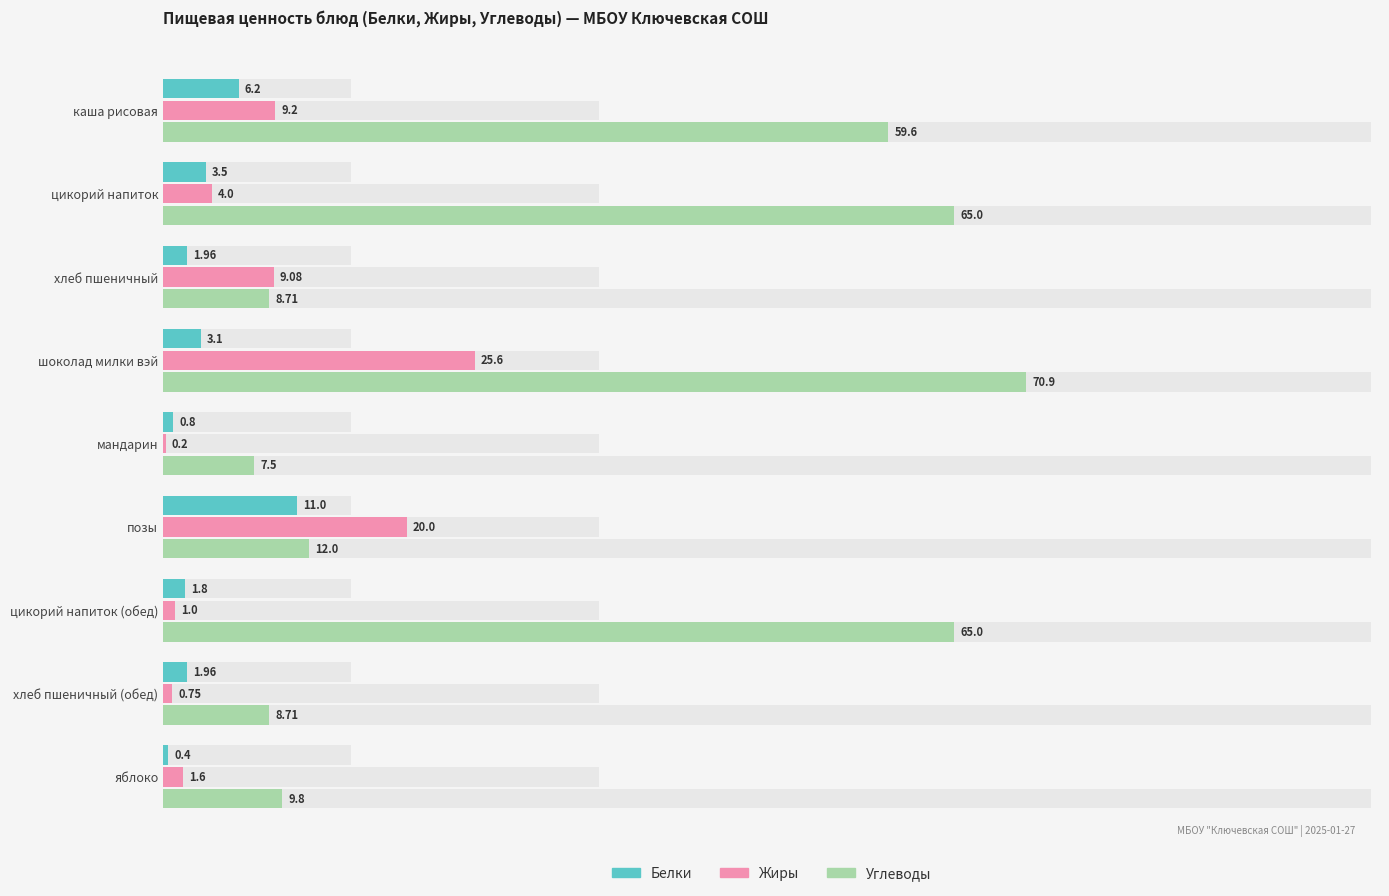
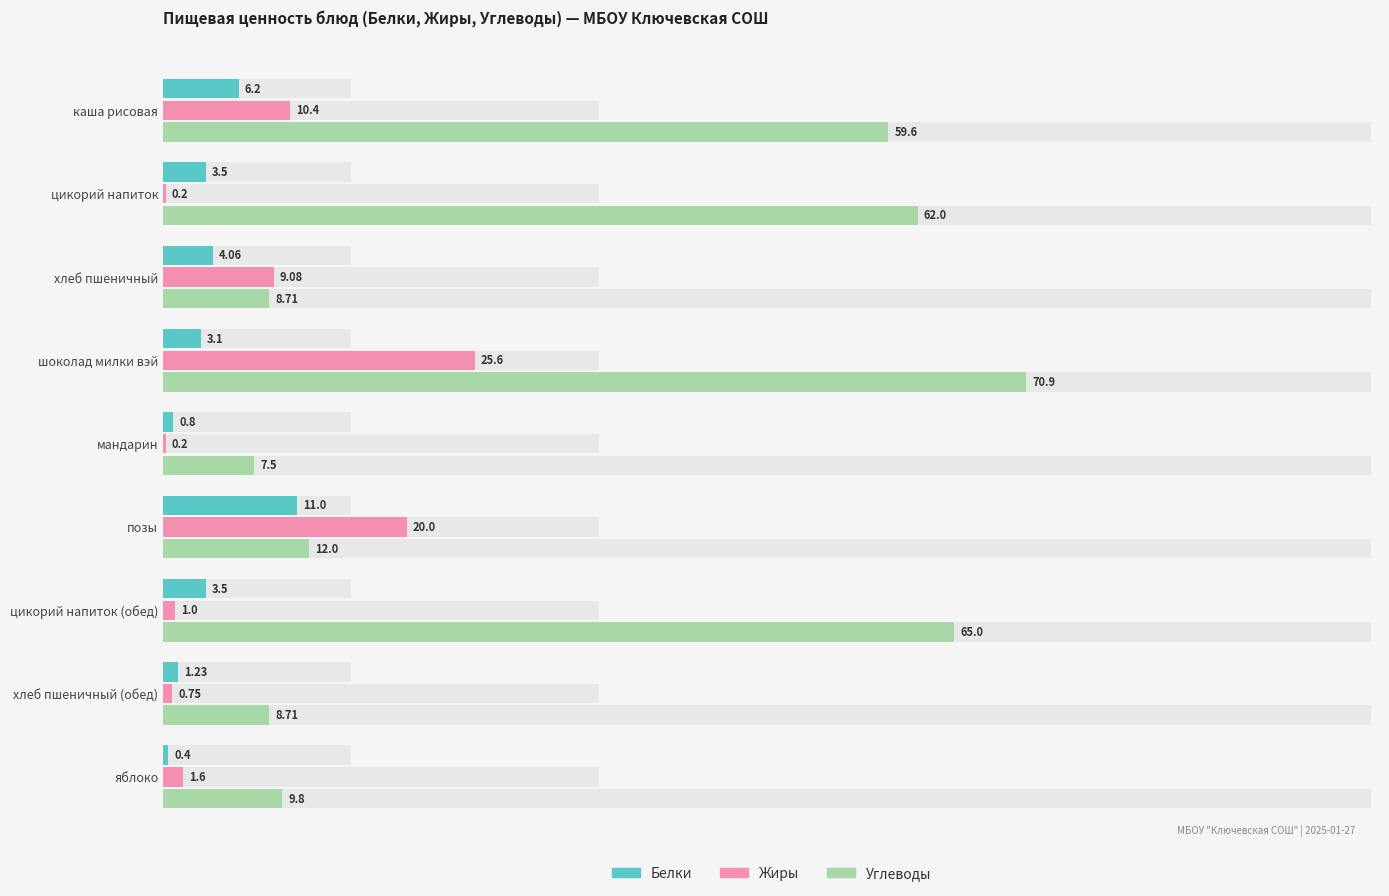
Жиры, каша рисовая: 9.2 -> 10.4
Жиры, цикорий напиток: 4.0 -> 0.2
Углеводы, цикорий напиток: 65.0 -> 62.0
Белки, хлеб пшеничный: 1.96 -> 4.06
Белки, цикорий напиток (обед): 1.8 -> 3.5
Белки, хлеб пшеничный (обед): 1.96 -> 1.23
